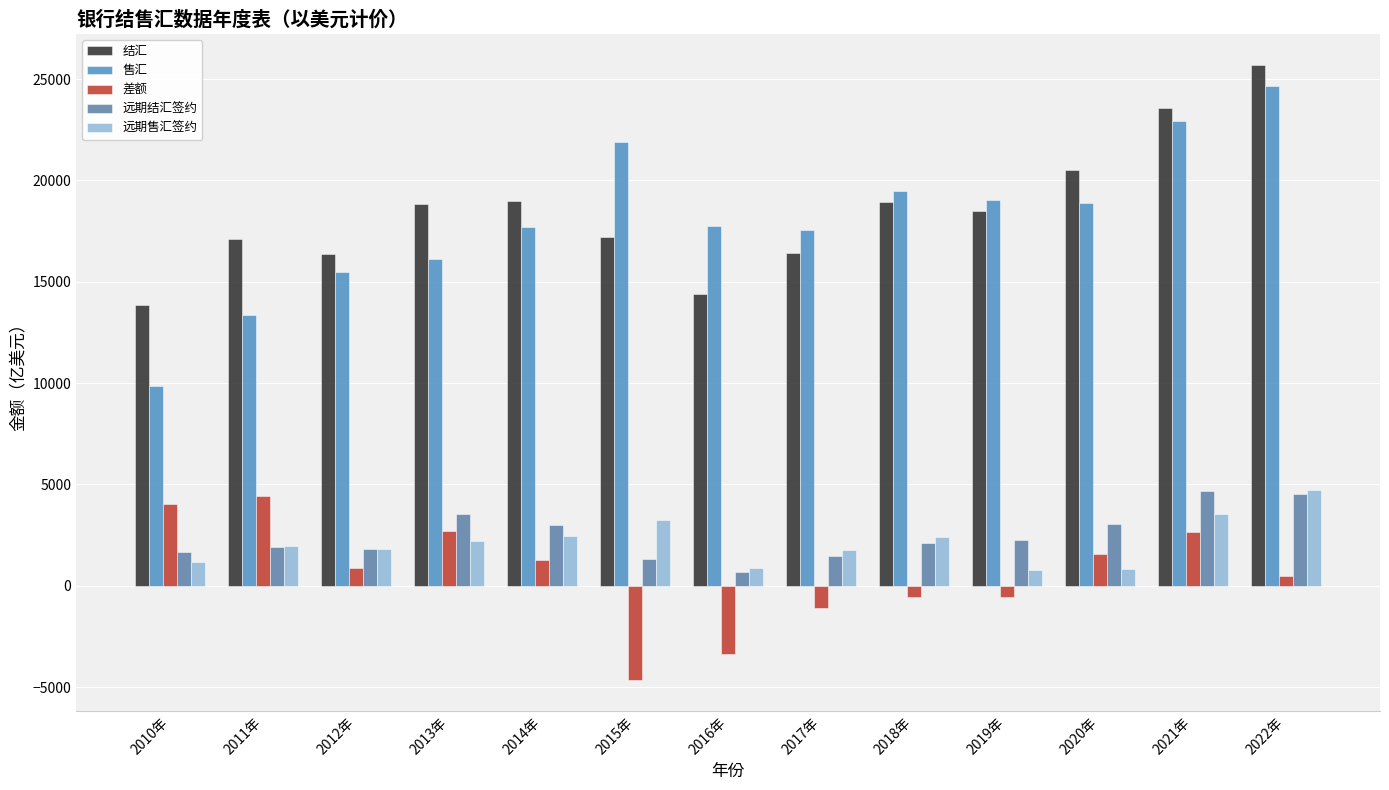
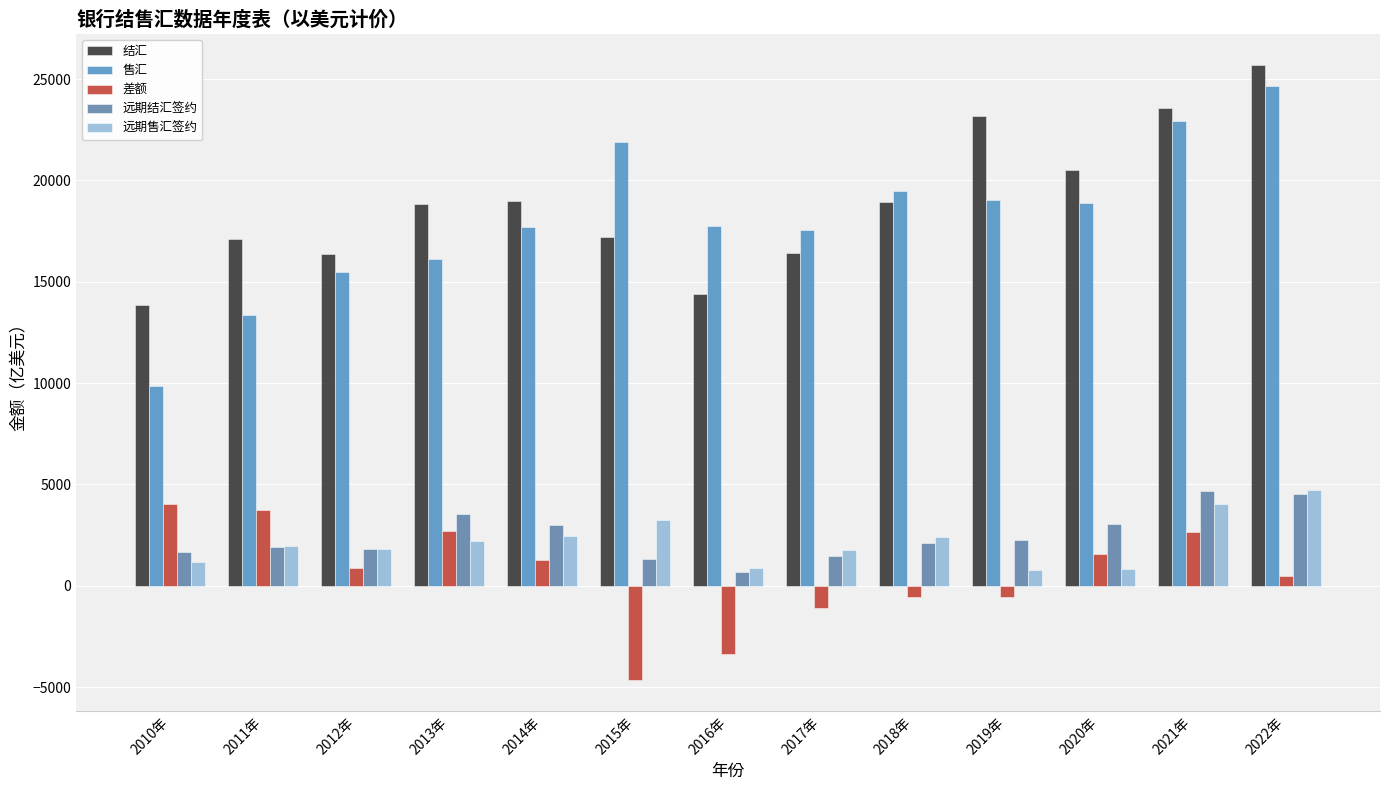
差额, 2011年: 4400 -> 3700
结汇, 2019年: 18500 -> 23200
远期售汇签约, 2021年: 3500 -> 4000
